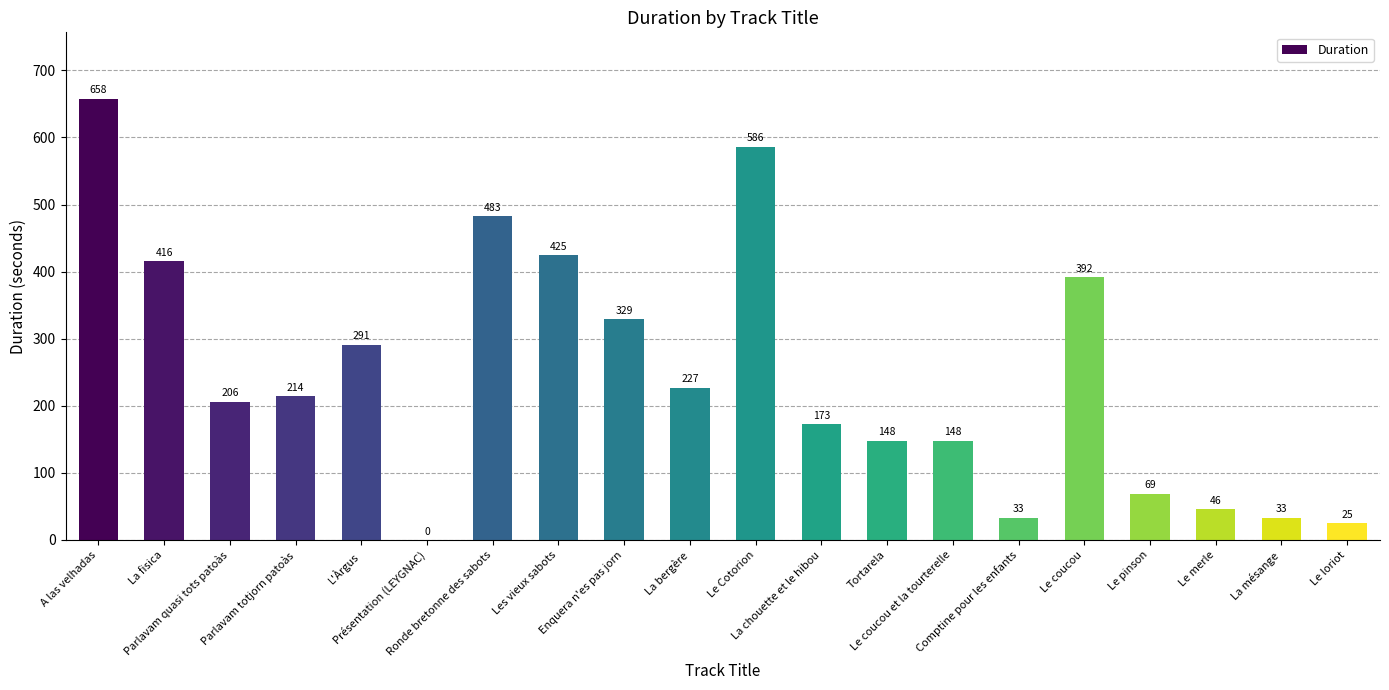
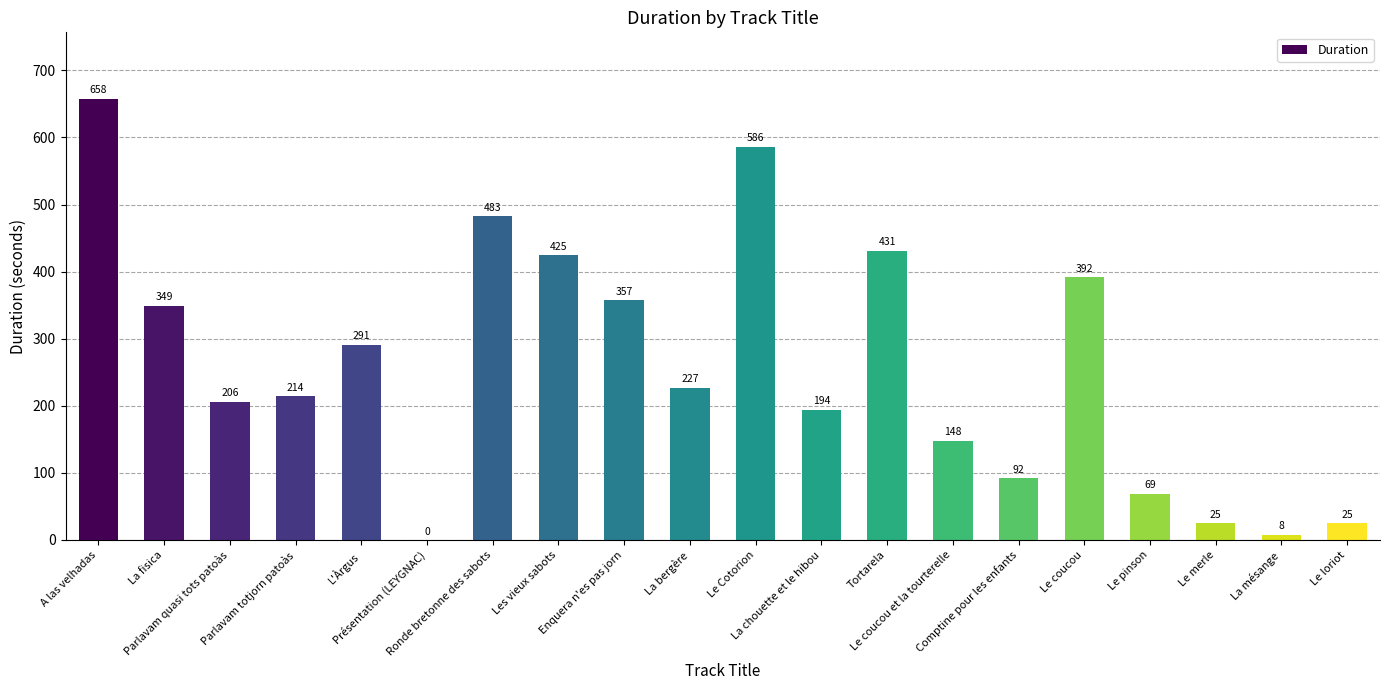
La fisica: 416 -> 349
Enquera n'es pas jorn: 329 -> 357
La chouette et le hibou: 173 -> 194
Tortarela: 148 -> 431
Comptine pour les enfants: 33 -> 92
Le merle: 46 -> 25
La mésange: 33 -> 8
